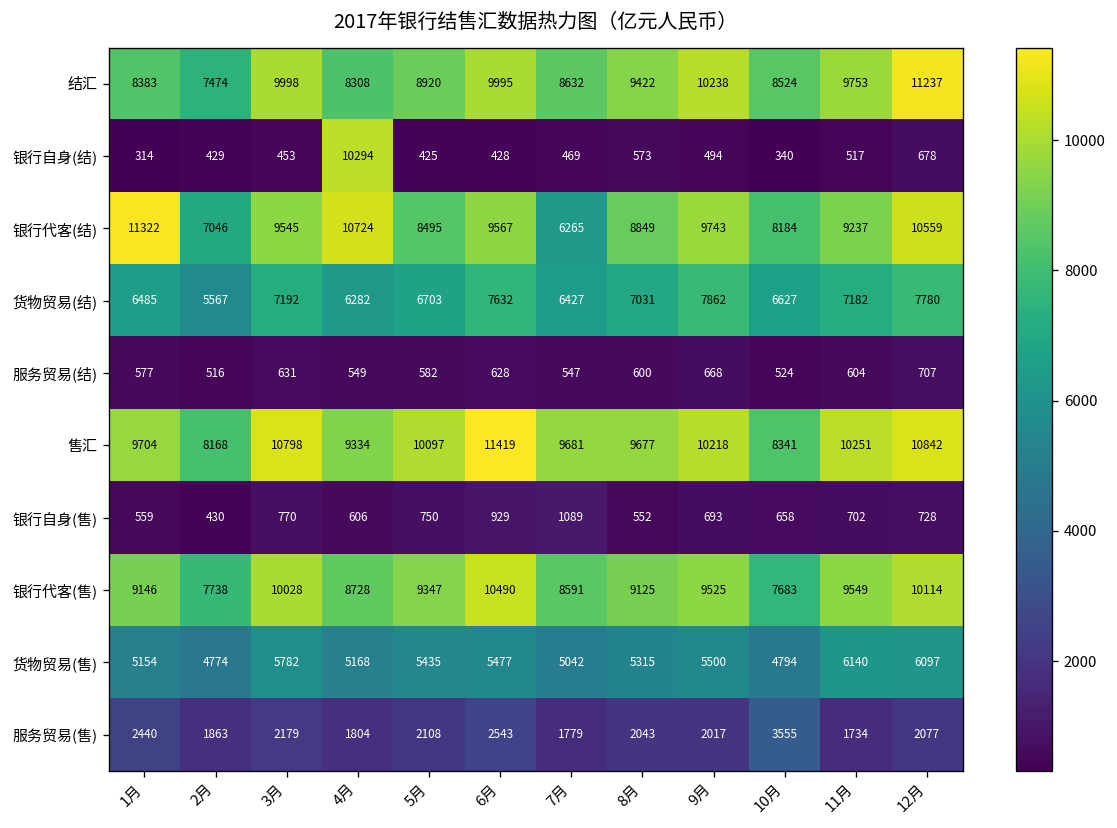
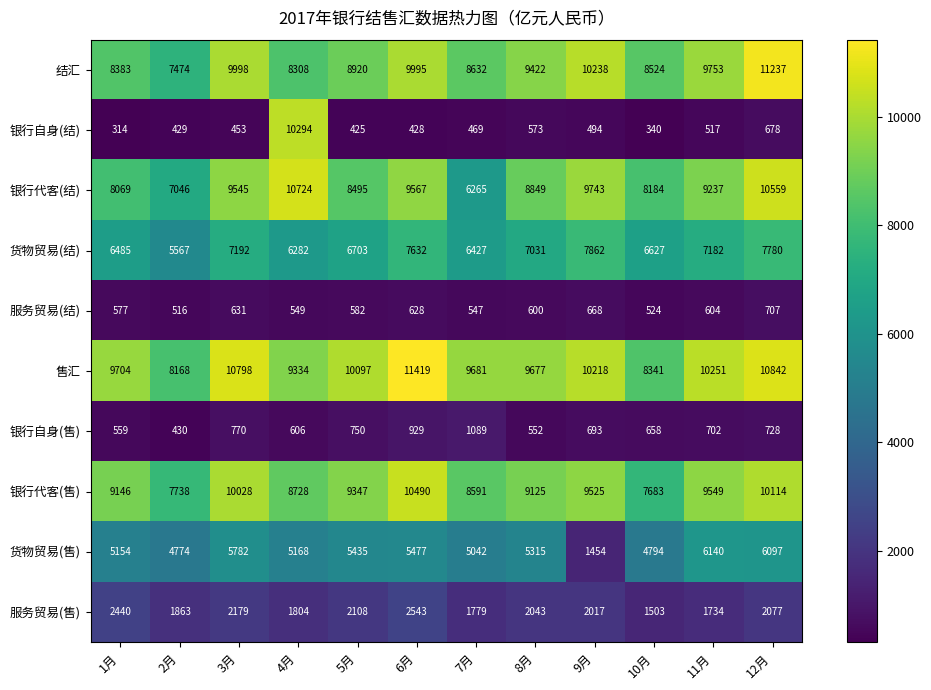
银行代客(结), 1月: 11322 -> 8069
货物贸易(售), 9月: 5500 -> 1454
服务贸易(售), 10月: 3555 -> 1503
